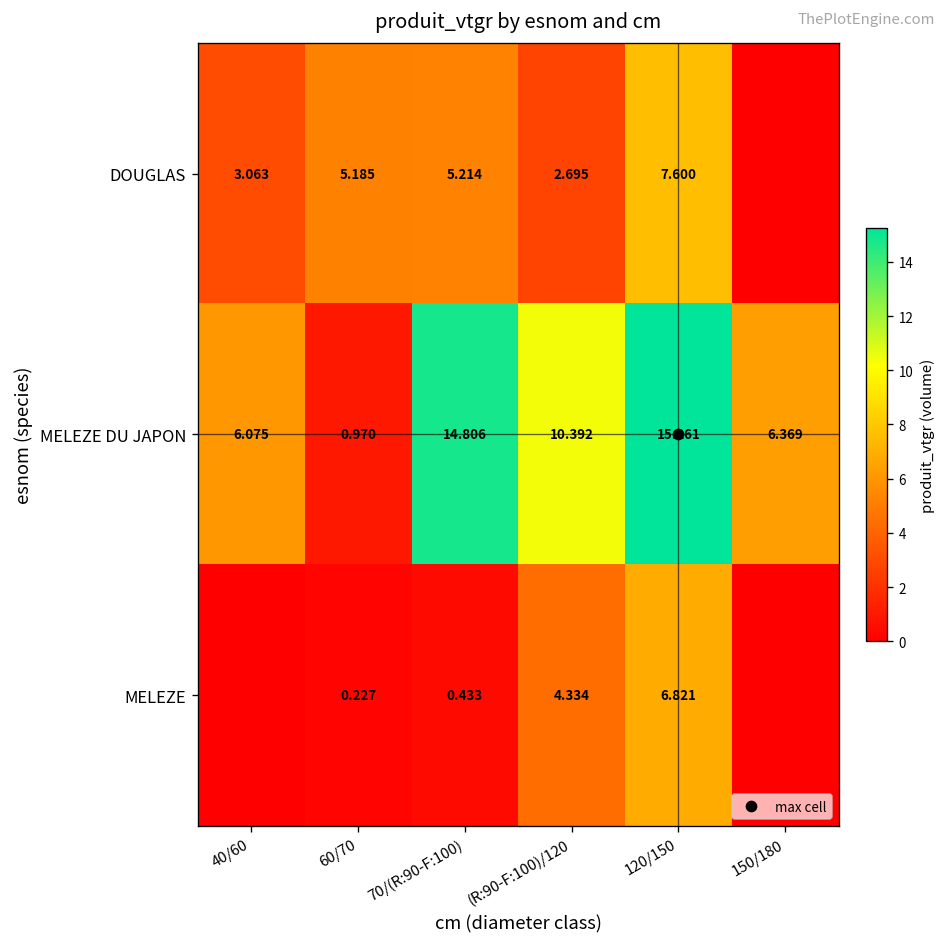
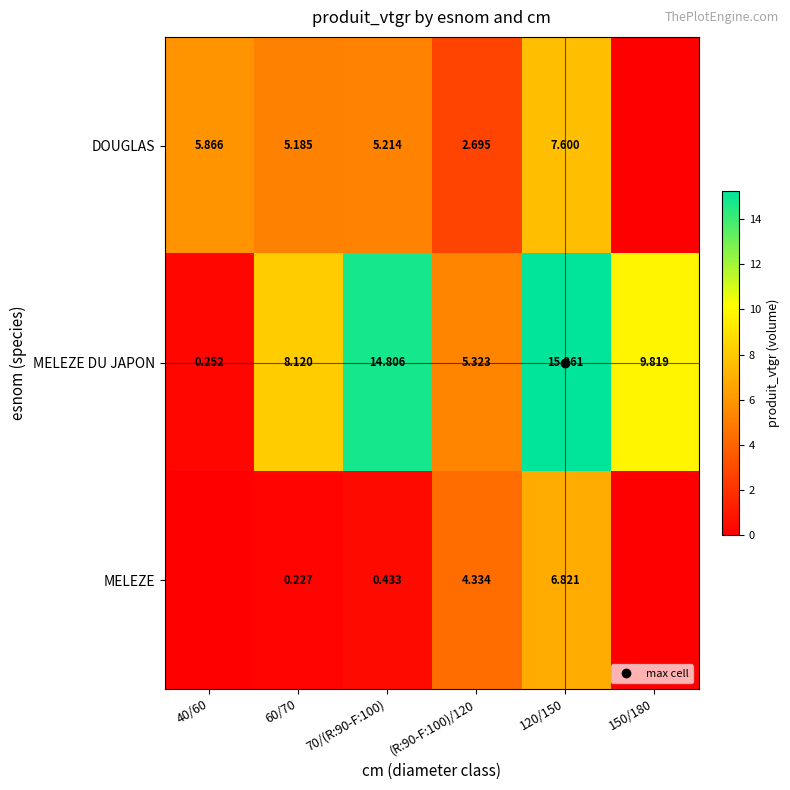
DOUGLAS, 40/60: 3.063 -> 5.866
MELEZE DU JAPON, 40/60: 6.075 -> 0.252
MELEZE DU JAPON, 60/70: 0.970 -> 8.120
MELEZE DU JAPON, (R:90-F:100)/120: 10.392 -> 5.323
MELEZE DU JAPON, 150/180: 6.369 -> 9.819
